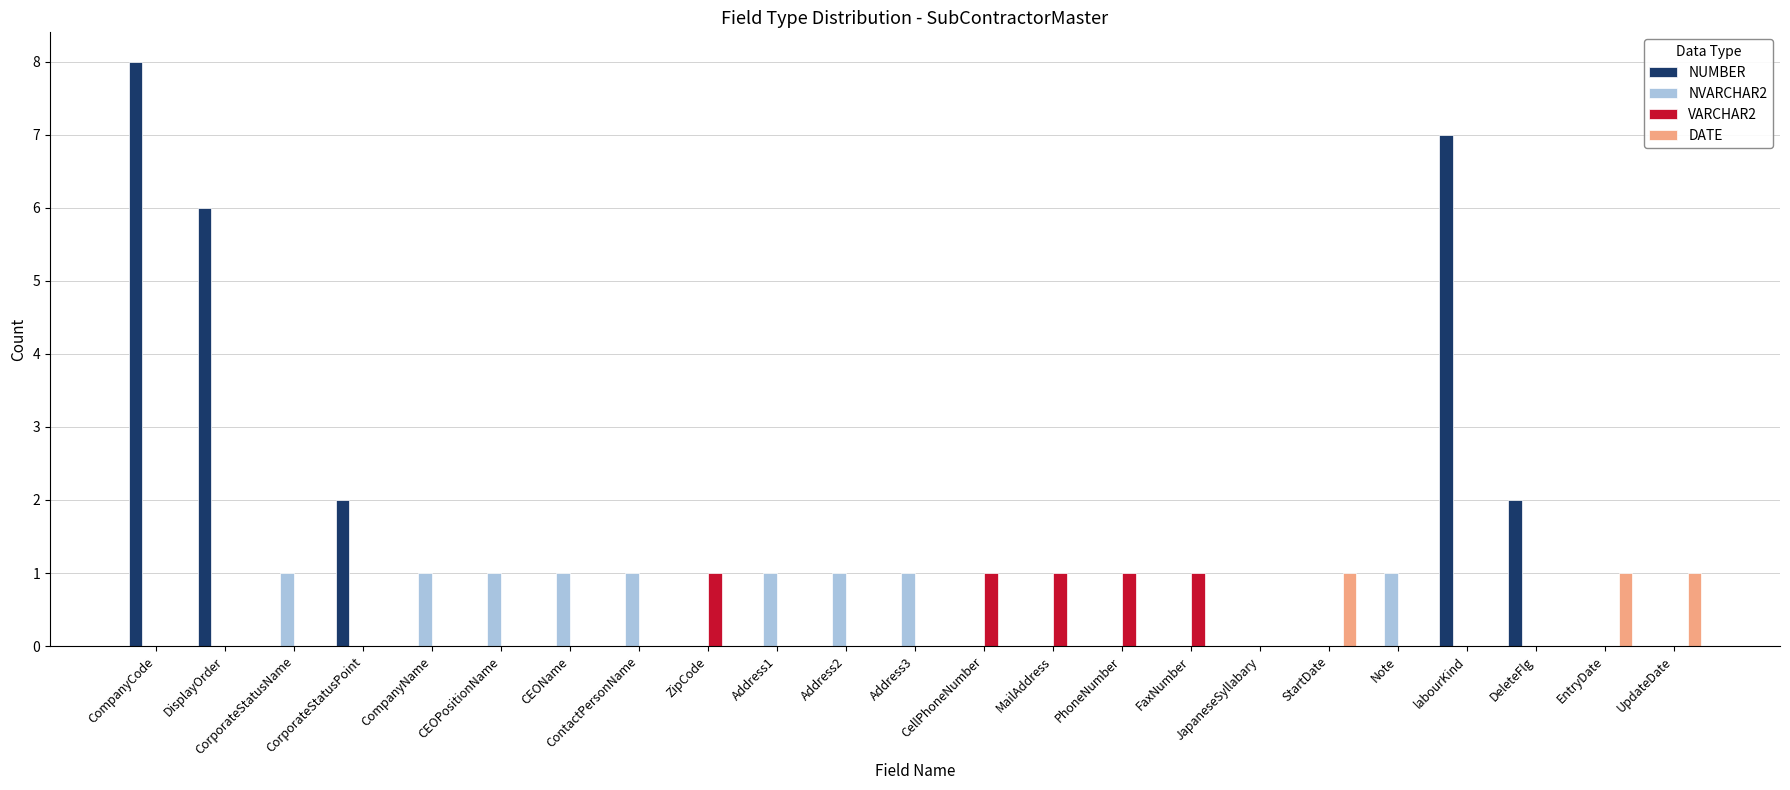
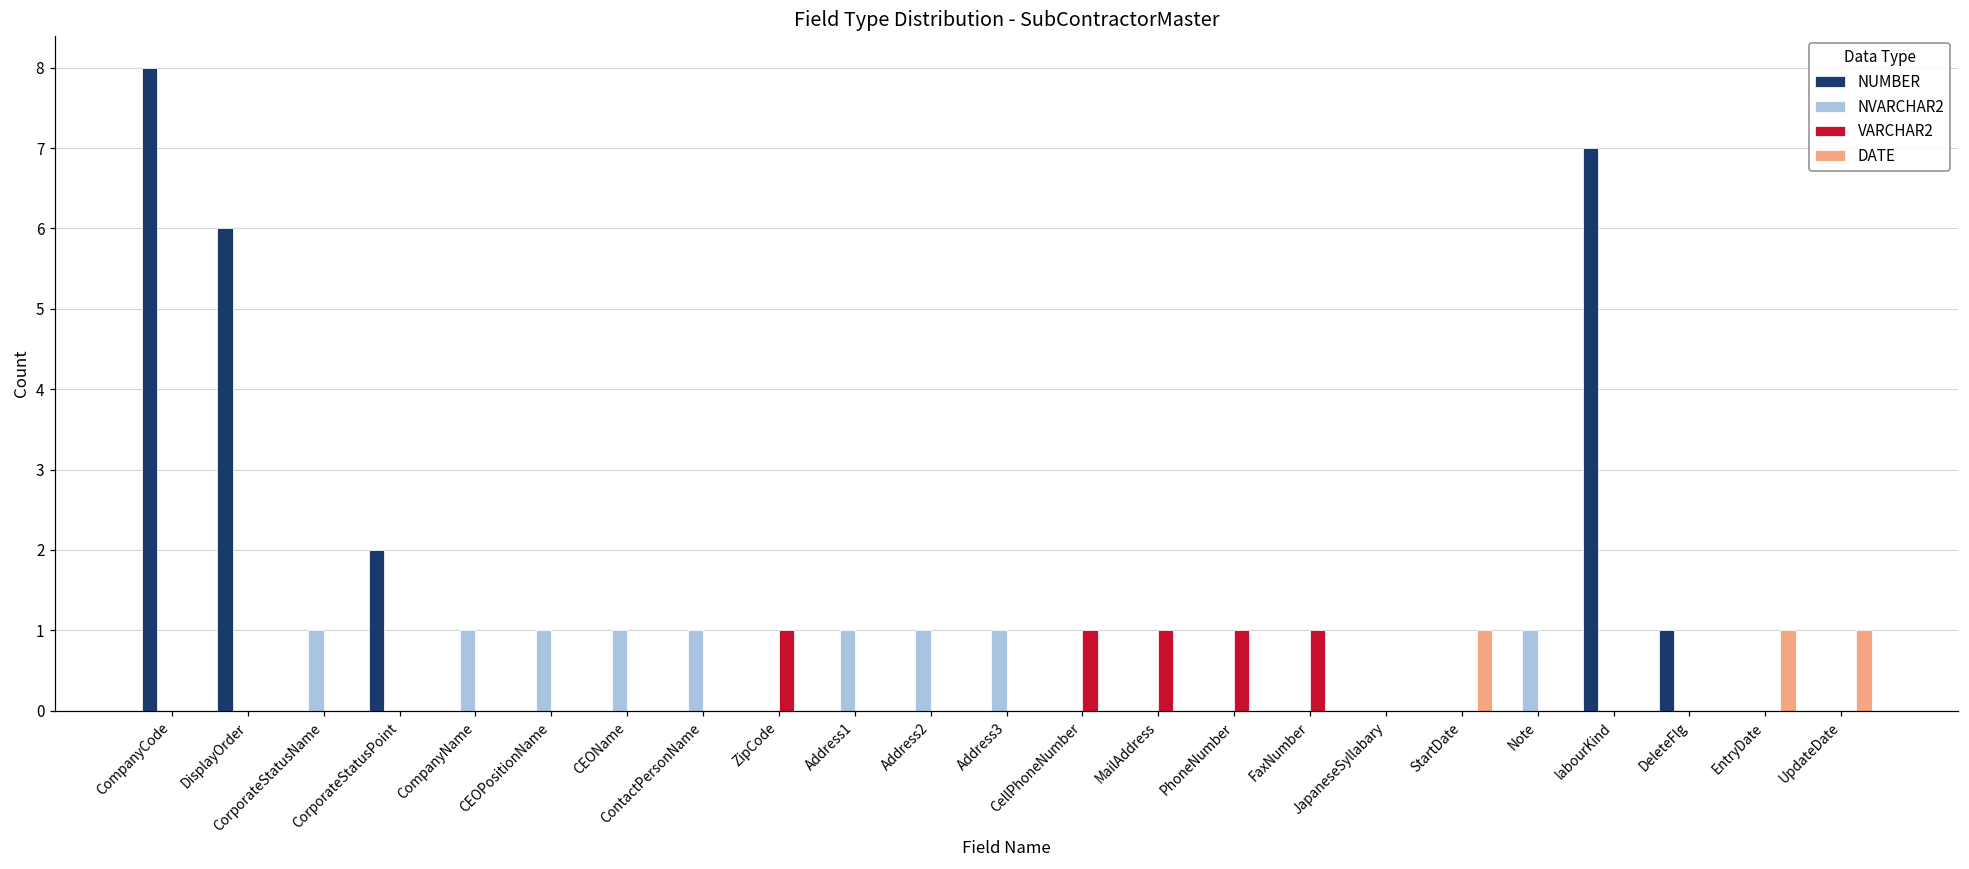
NUMBER, DeleteFlg: 2 -> 1
